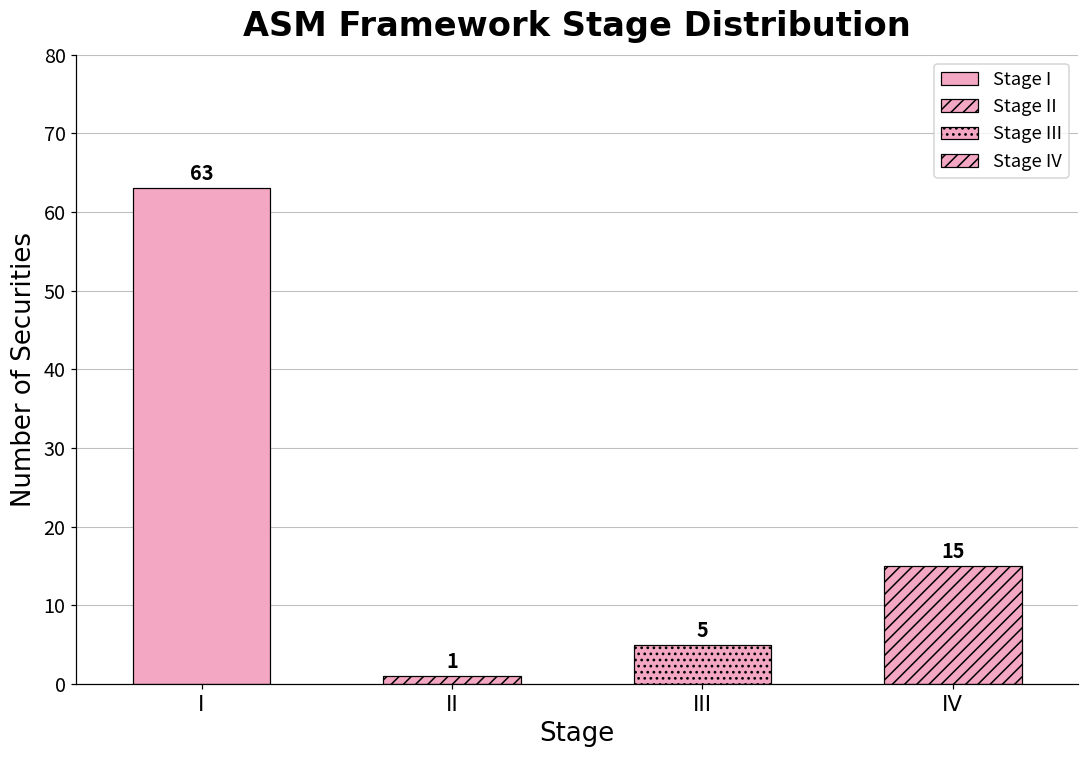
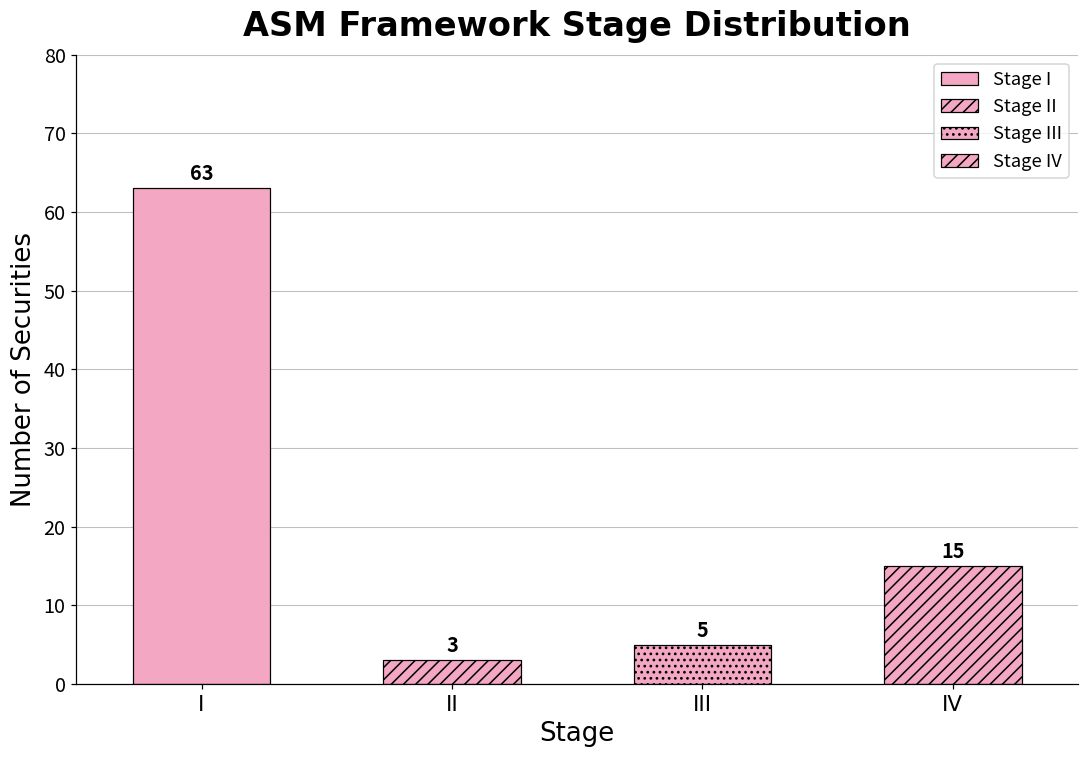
II: 1 -> 3
